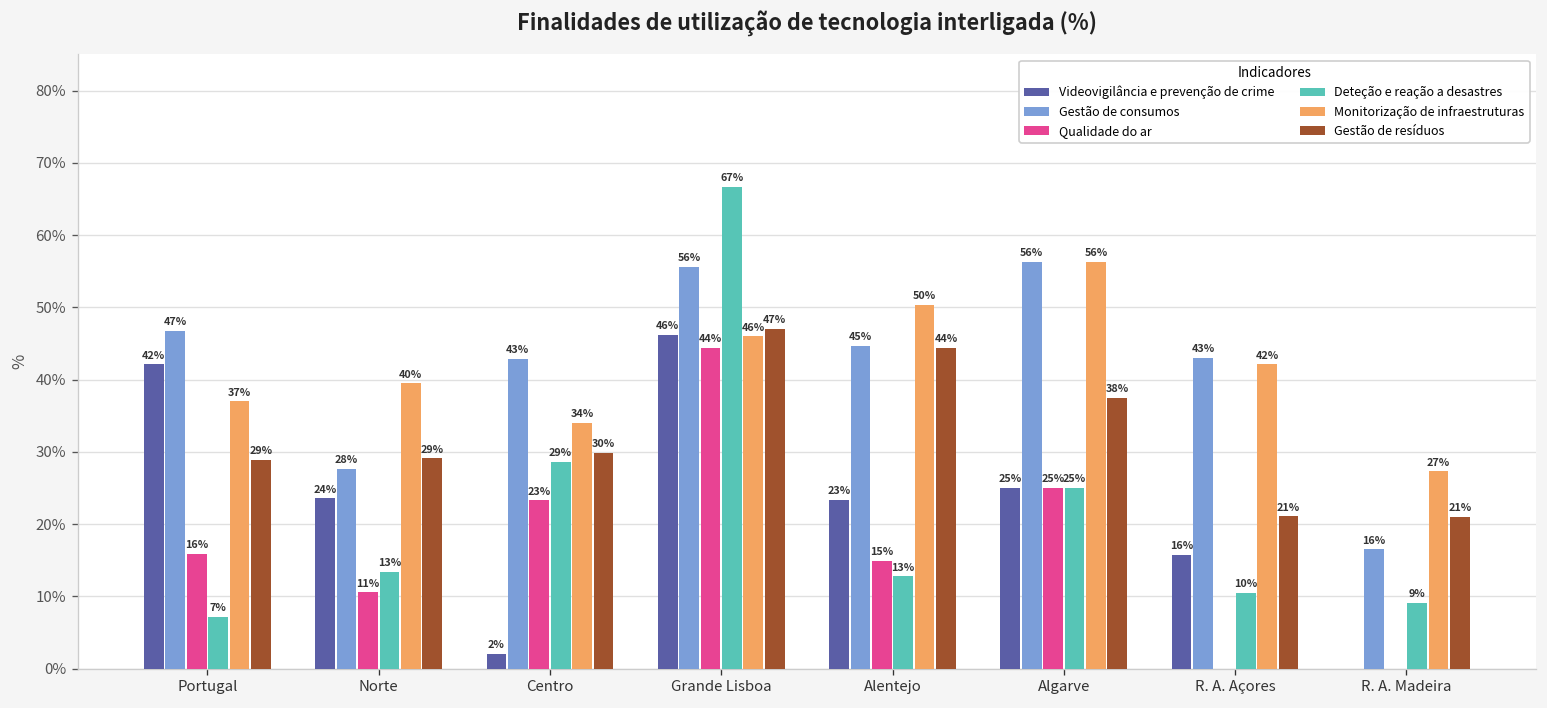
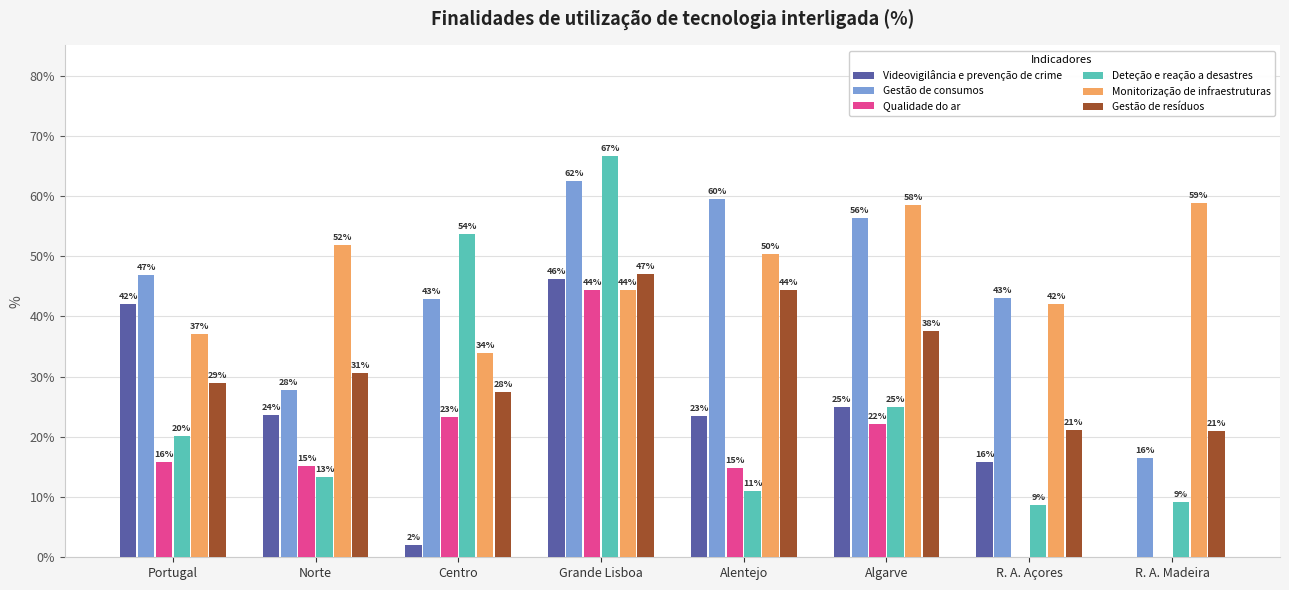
Deteção e reação a desastres, Portugal: 7% -> 20%
Qualidade do ar, Norte: 11% -> 15%
Monitorização de infraestruturas, Norte: 40% -> 52%
Gestão de resíduos, Norte: 29% -> 31%
Deteção e reação a desastres, Centro: 29% -> 54%
Gestão de resíduos, Centro: 30% -> 28%
Gestão de consumos, Grande Lisboa: 56% -> 62%
Monitorização de infraestruturas, Grande Lisboa: 46% -> 44%
Gestão de consumos, Alentejo: 45% -> 60%
Deteção e reação a desastres, Alentejo: 13% -> 11%
Qualidade do ar, Algarve: 25% -> 22%
Monitorização de infraestruturas, Algarve: 56% -> 58%
Deteção e reação a desastres, R. A. Açores: 10% -> 9%
Monitorização de infraestruturas, R. A. Madeira: 27% -> 59%
